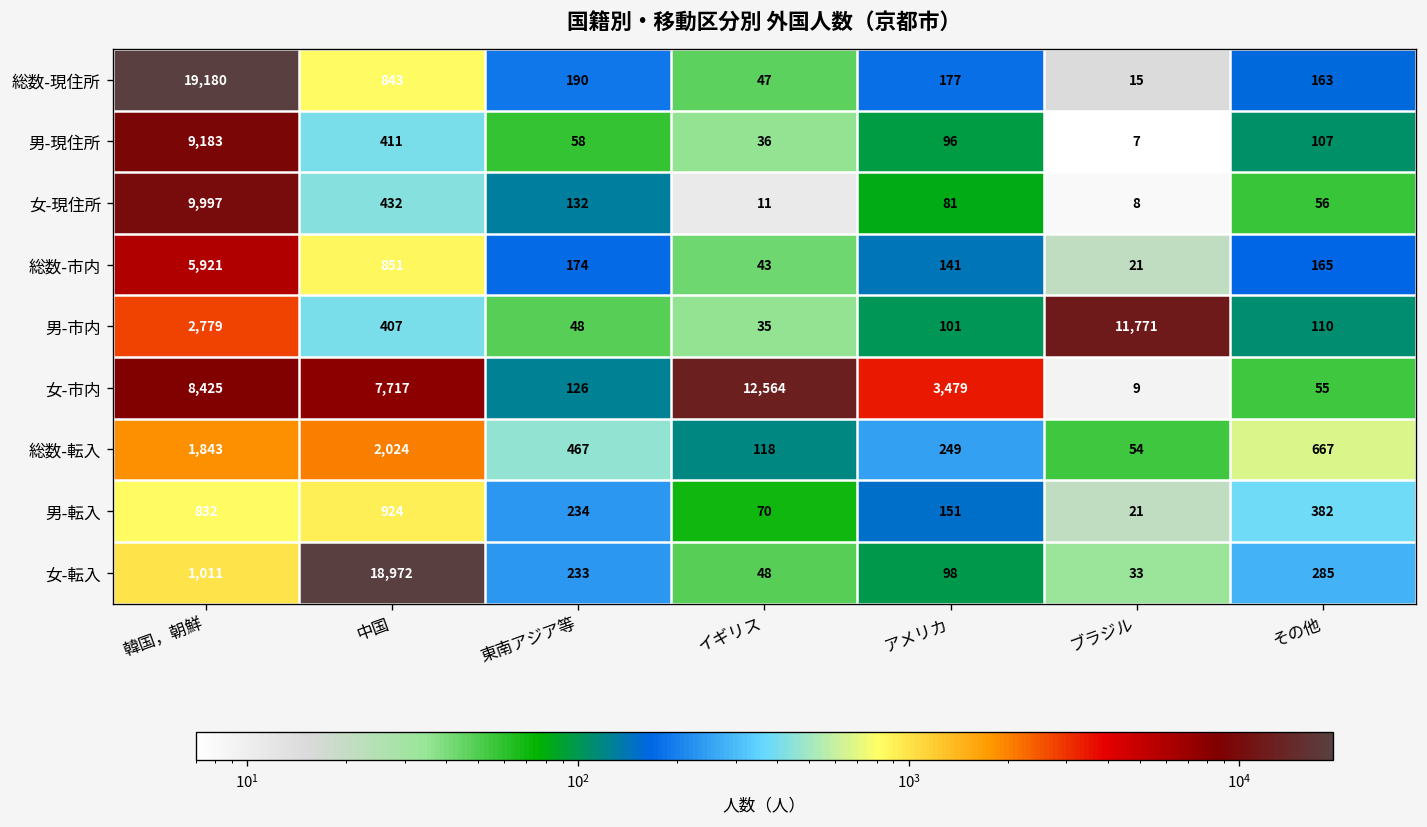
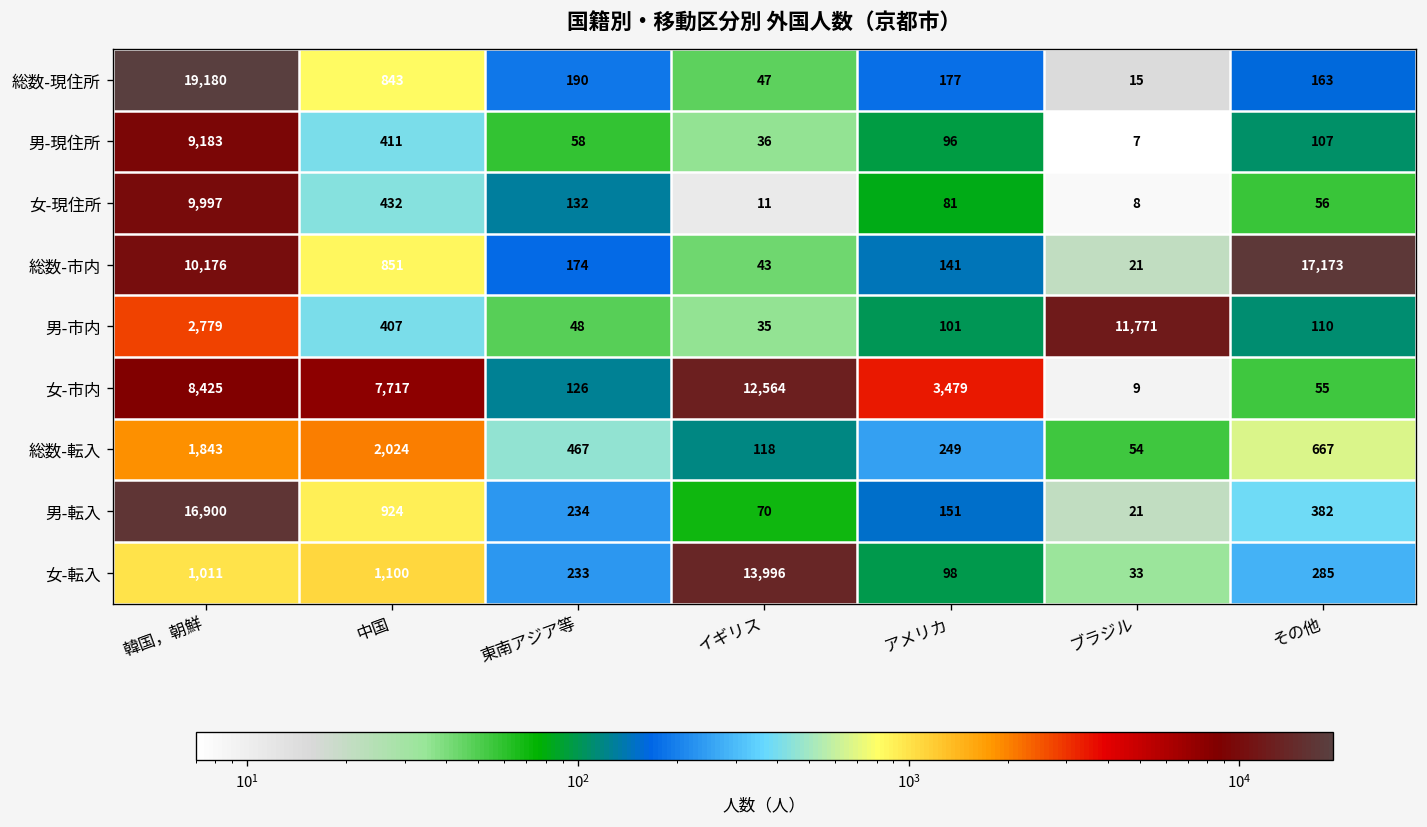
総数-市内, 韓国，朝鮮: 5,921 -> 10,176
総数-市内, その他: 165 -> 17,173
男-転入, 韓国，朝鮮: 832 -> 16,900
女-転入, 中国: 18,972 -> 1,100
女-転入, イギリス: 48 -> 13,996
